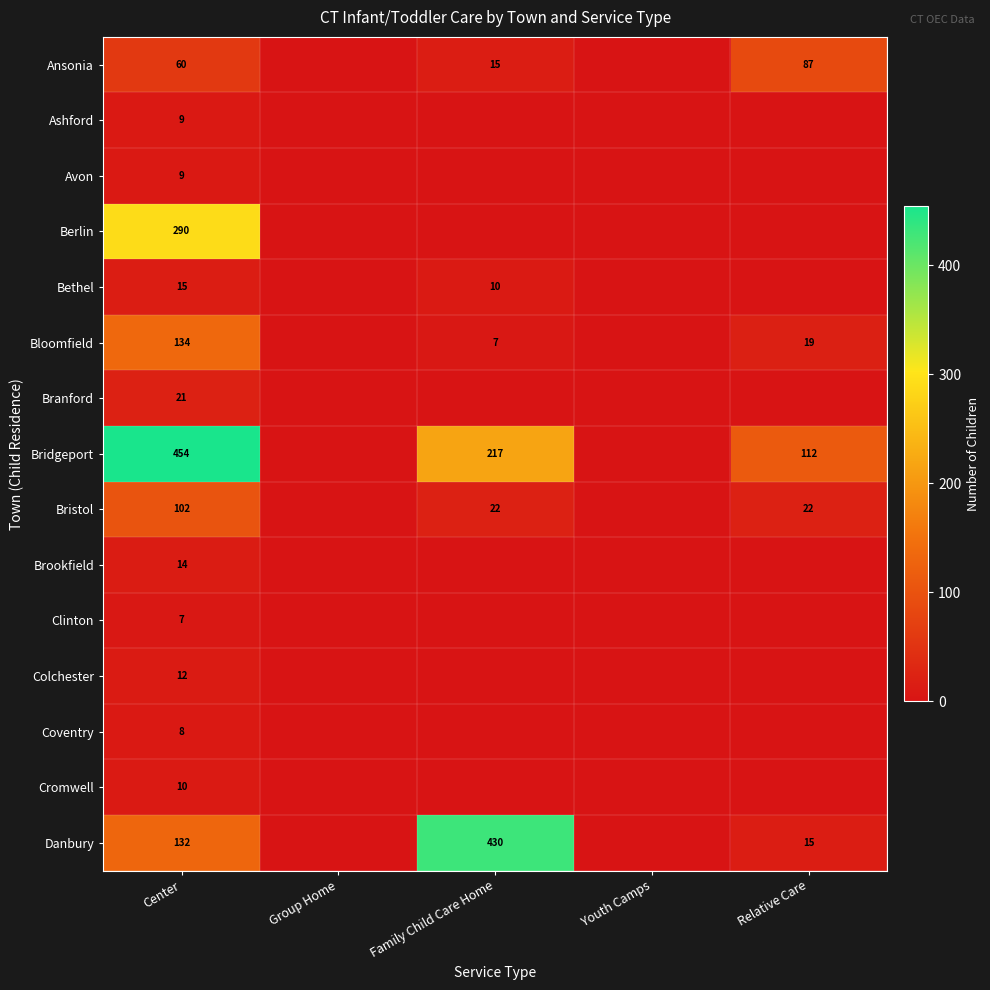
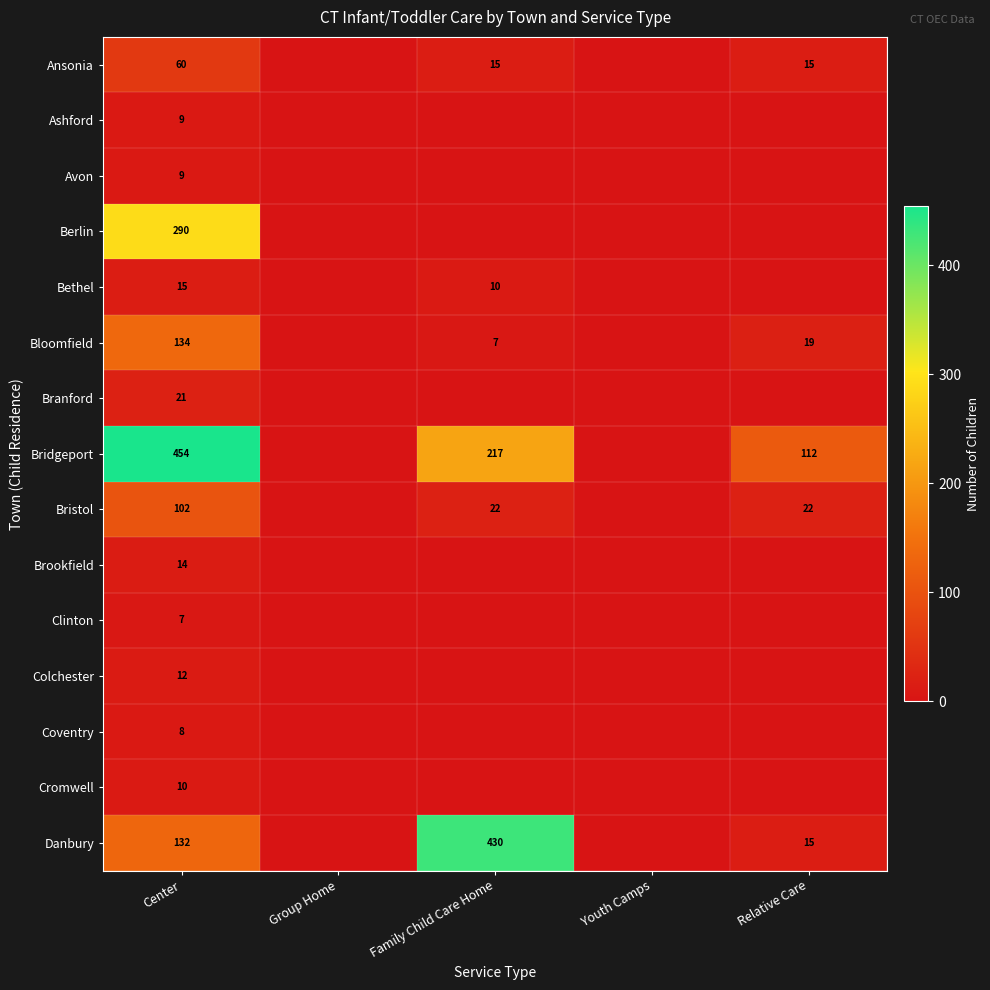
Ansonia, Relative Care: 87 -> 15
